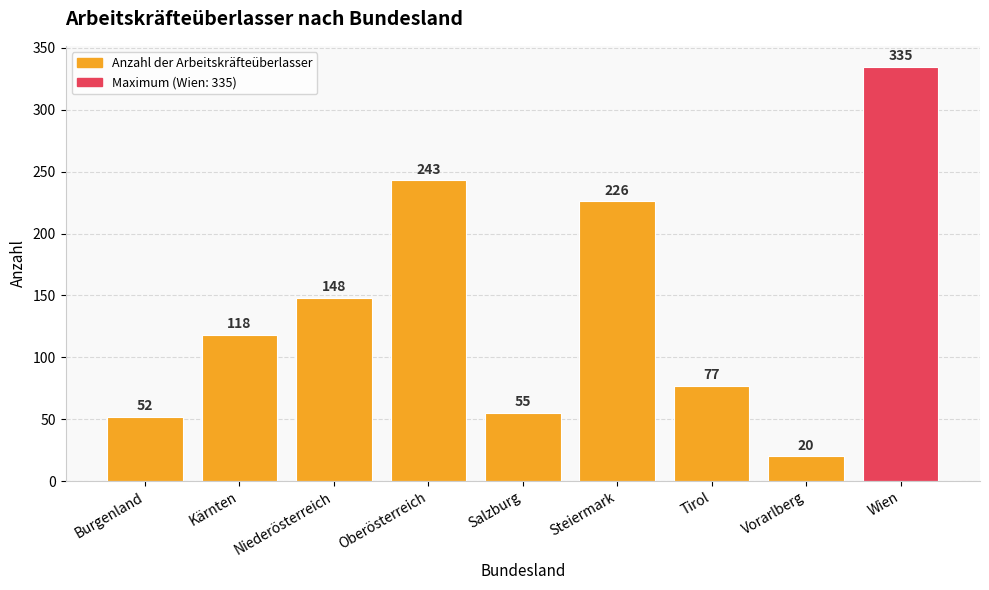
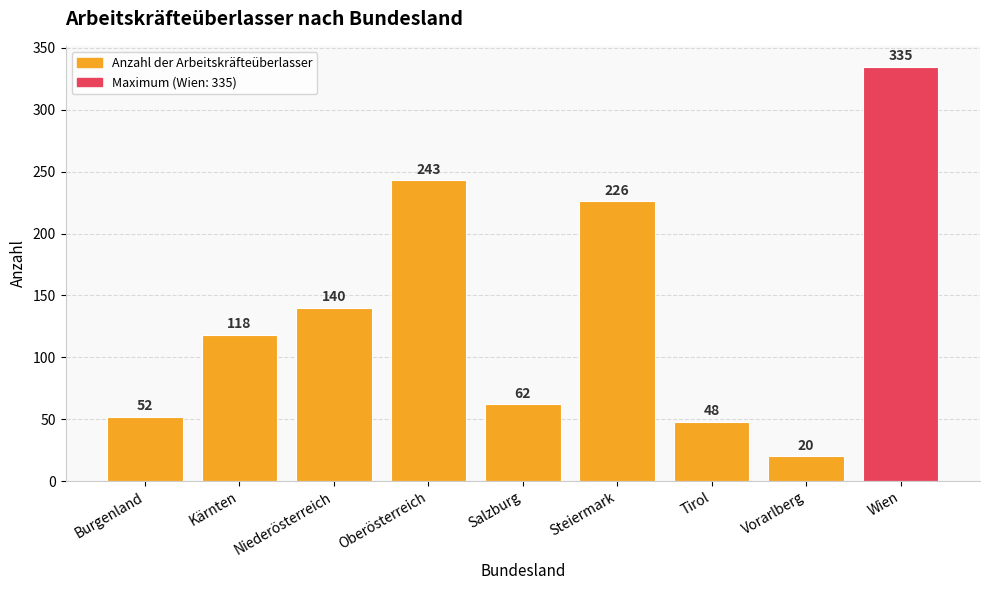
Niederösterreich: 148 -> 140
Salzburg: 55 -> 62
Tirol: 77 -> 48
